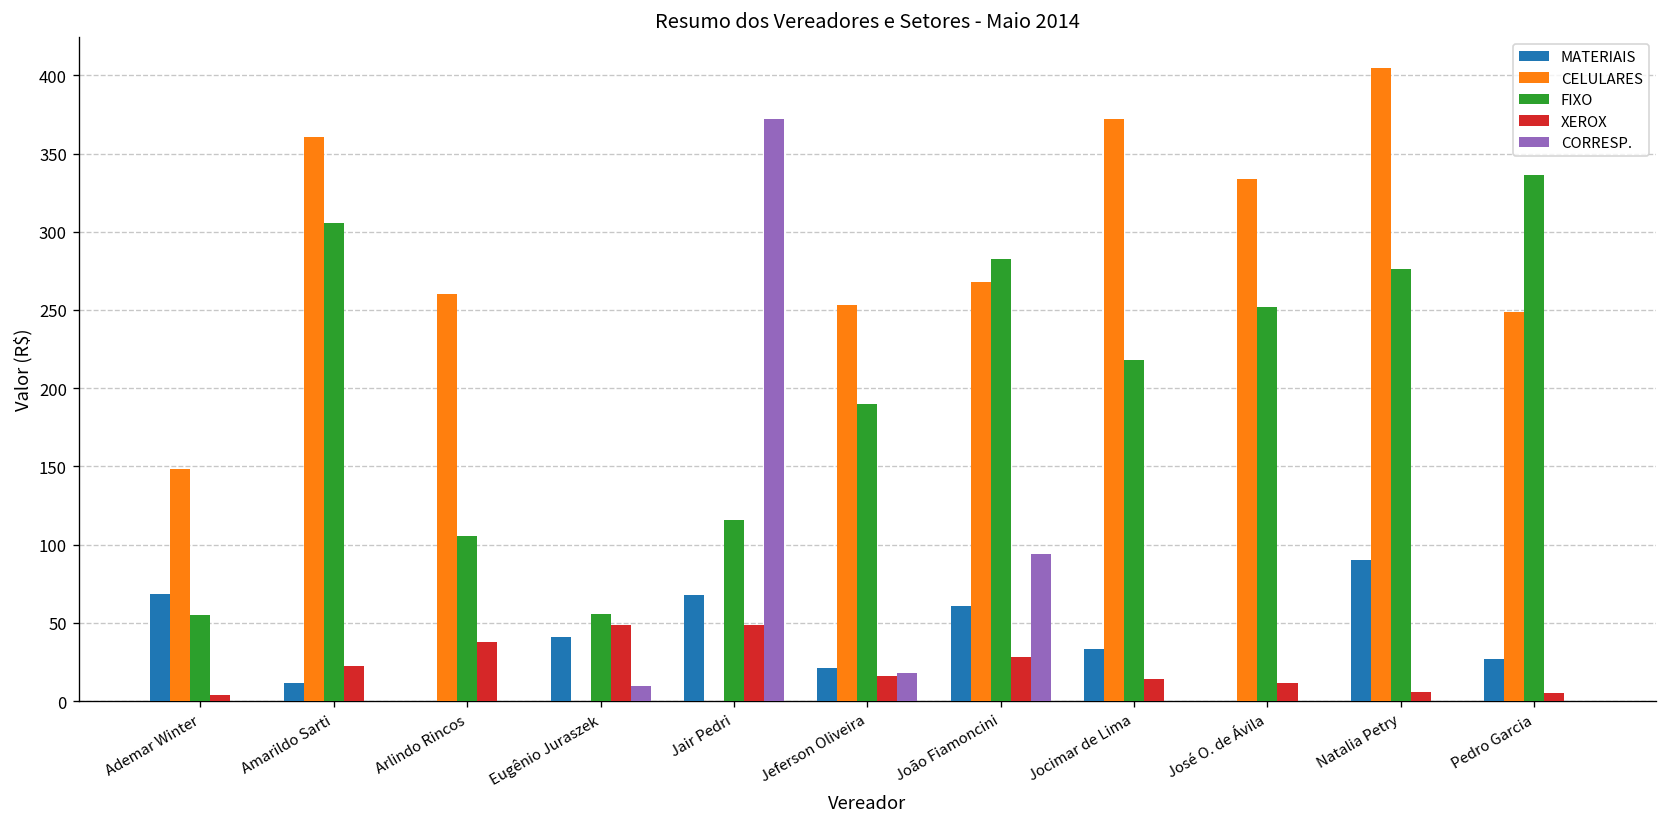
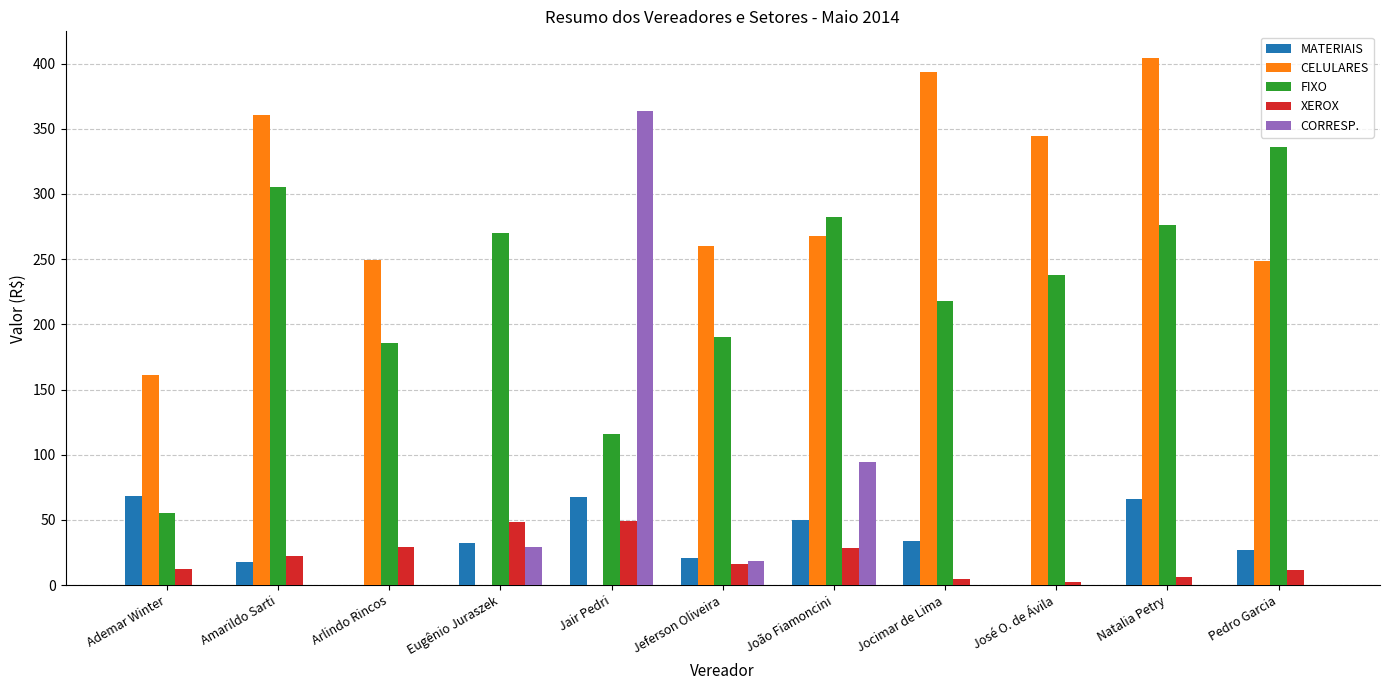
CELULARES, Ademar Winter: 148 -> 161
XEROX, Ademar Winter: 4 -> 12
MATERIAIS, Amarildo Sarti: 12 -> 18
CELULARES, Arlindo Rincos: 260 -> 250
FIXO, Arlindo Rincos: 105 -> 186
XEROX, Arlindo Rincos: 38 -> 29
MATERIAIS, Eugênio Juraszek: 41 -> 32
FIXO, Eugênio Juraszek: 56 -> 270
CORRESP., Eugênio Juraszek: 10 -> 30
CORRESP., Jair Pedri: 372 -> 364
CELULARES, Jeferson Oliveira: 253 -> 260
MATERIAIS, João Fiamoncini: 61 -> 50
CELULARES, Jocimar de Lima: 372 -> 393
XEROX, Jocimar de Lima: 14 -> 5
CELULARES, José O. de Ávila: 333 -> 344
FIXO, José O. de Ávila: 252 -> 238
XEROX, José O. de Ávila: 12 -> 2
MATERIAIS, Natalia Petry: 90 -> 66
XEROX, Pedro Garcia: 5 -> 11
